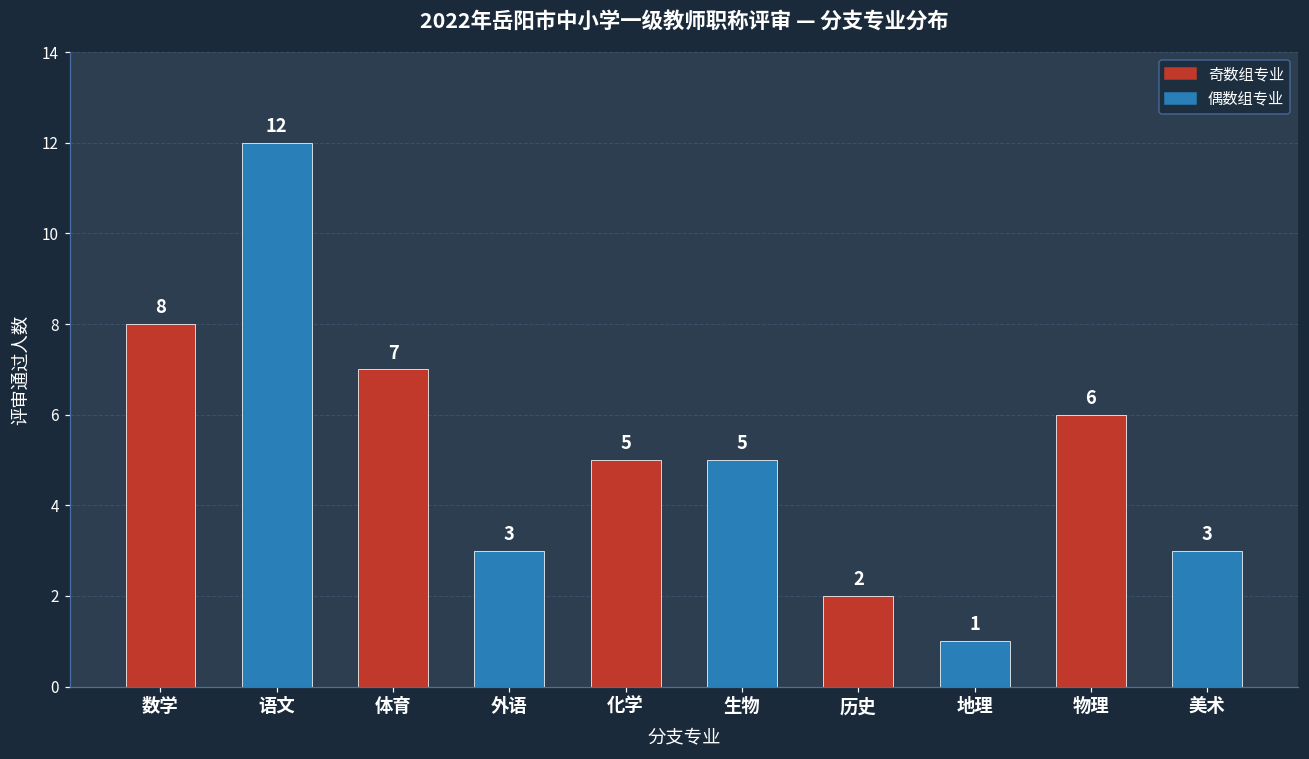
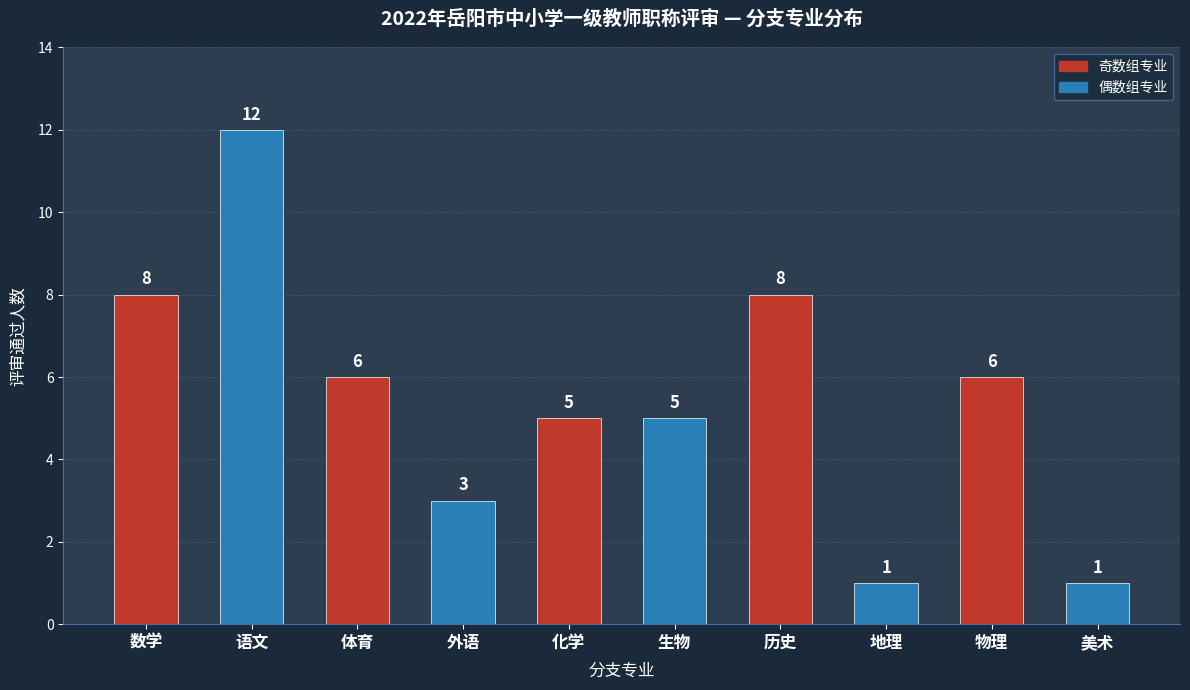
体育: 7 -> 6
历史: 2 -> 8
美术: 3 -> 1
